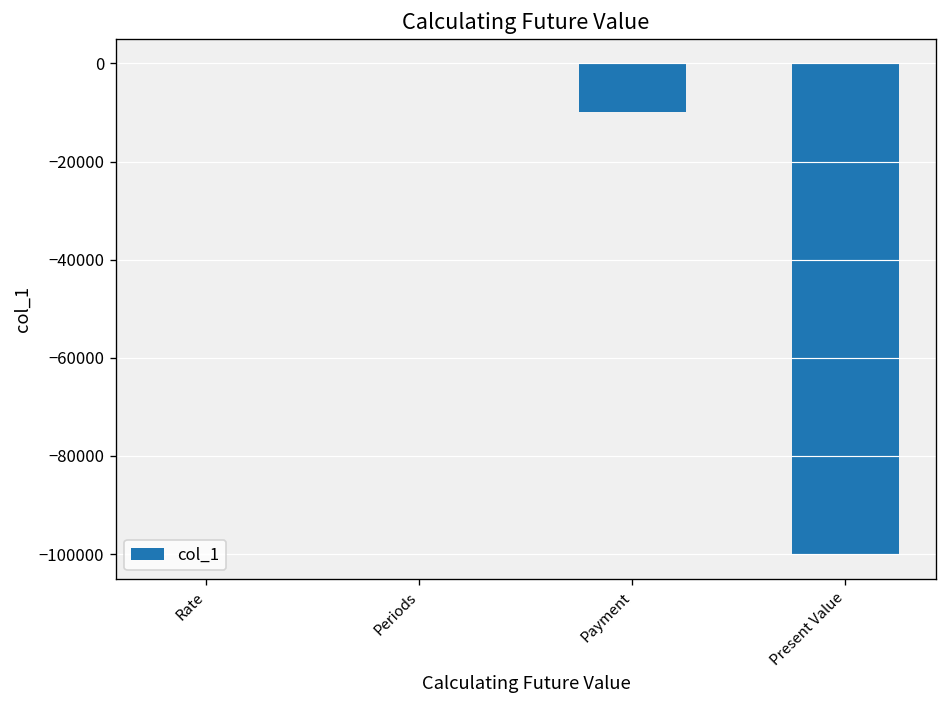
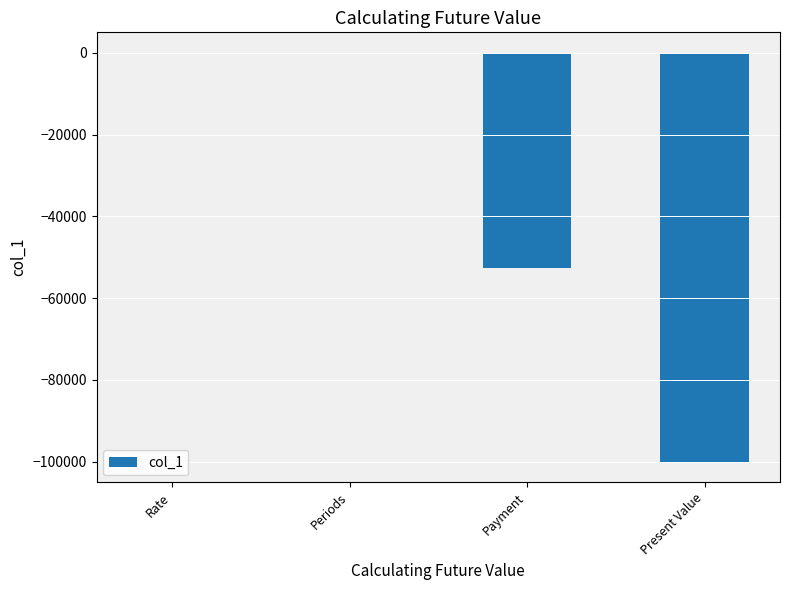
Payment: -10000 -> -53000
